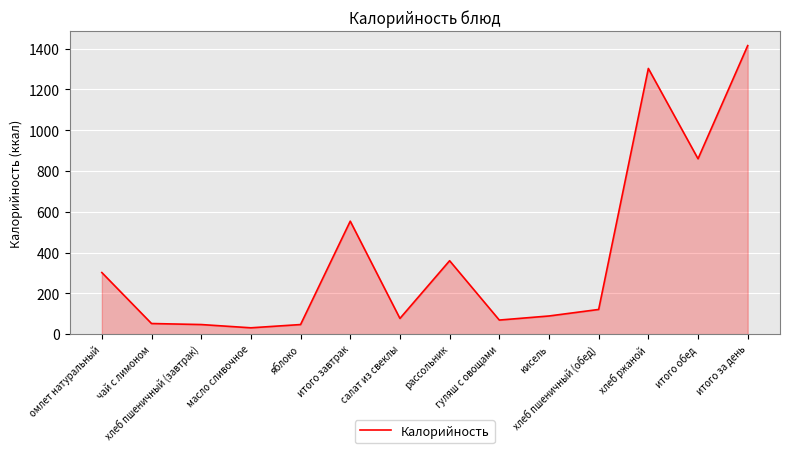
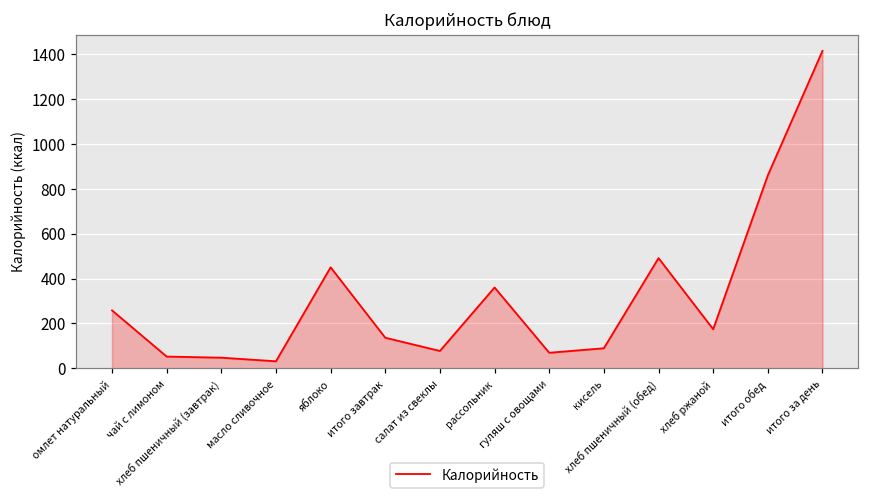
омлет натуральный: 300 -> 260
яблоко: 50 -> 450
итого завтрак: 550 -> 140
хлеб пшеничный (обед): 120 -> 490
хлеб ржаной: 1300 -> 170
